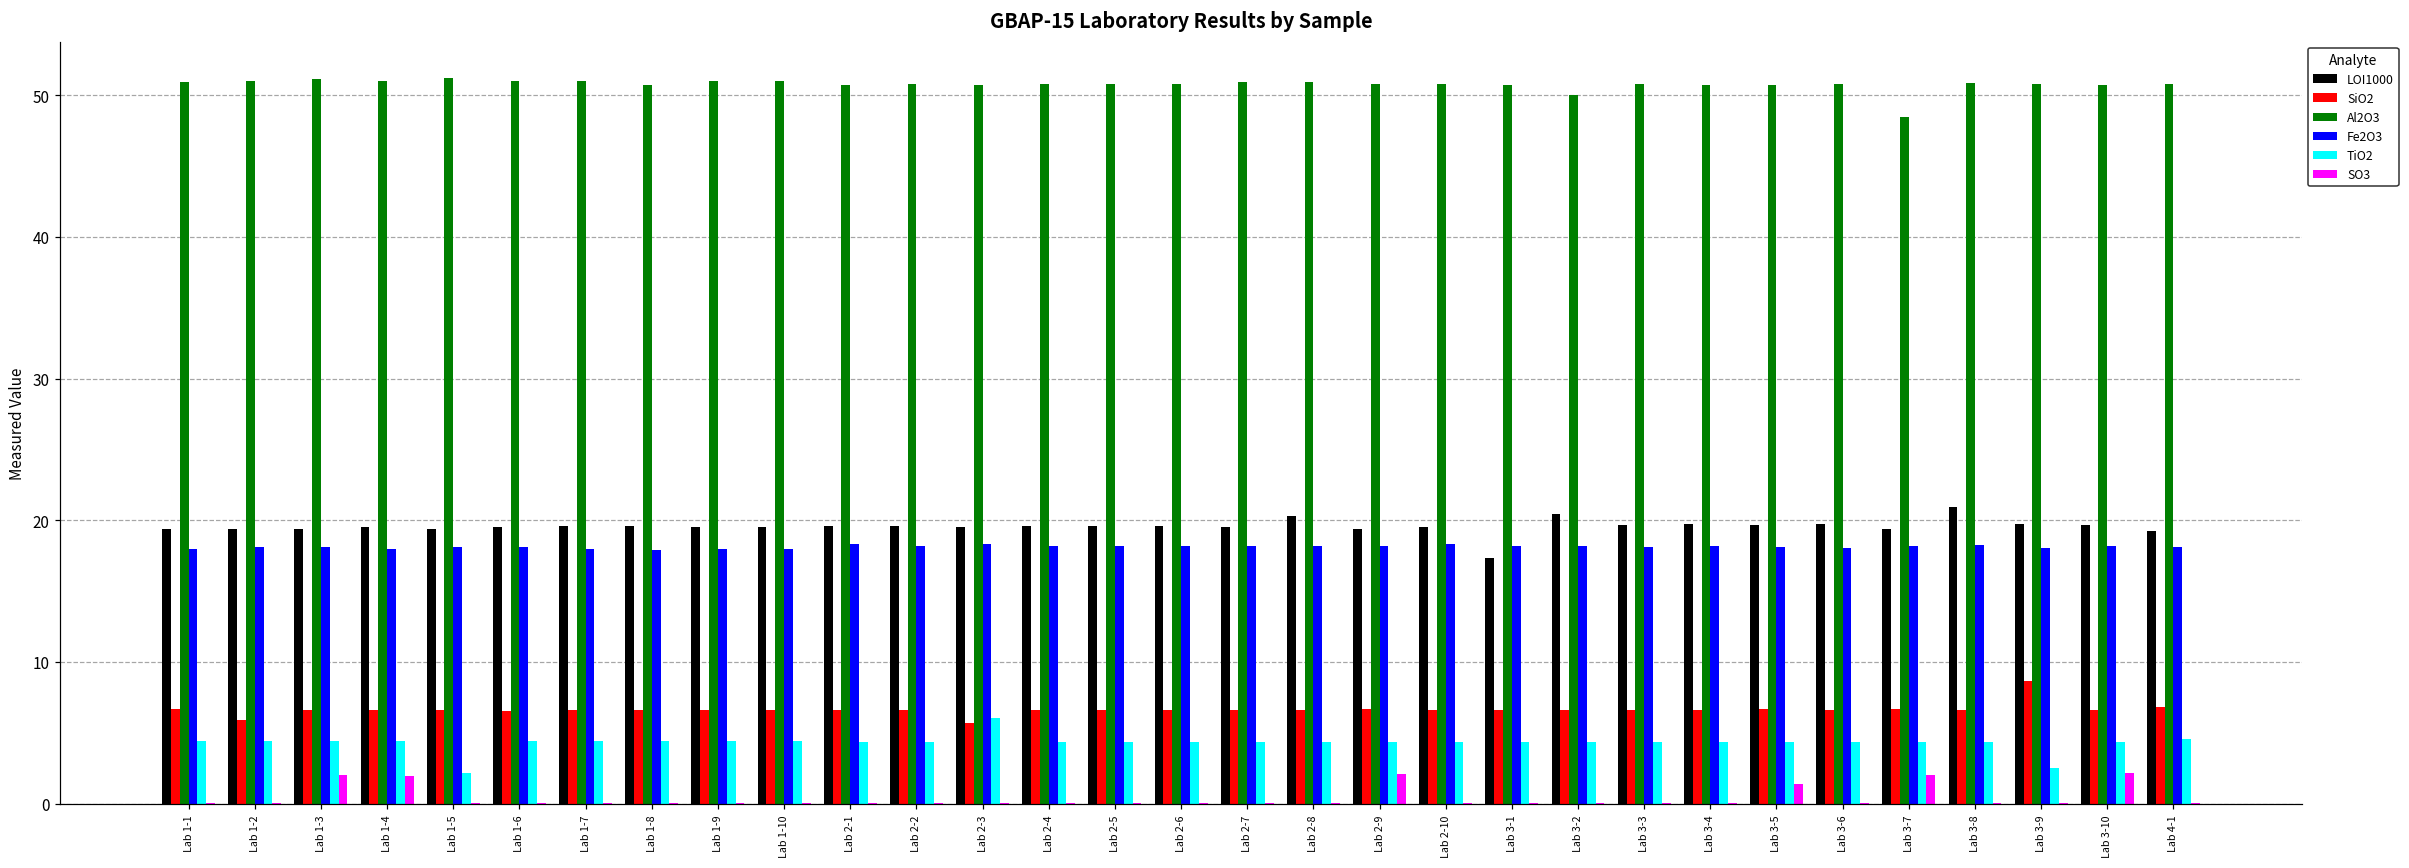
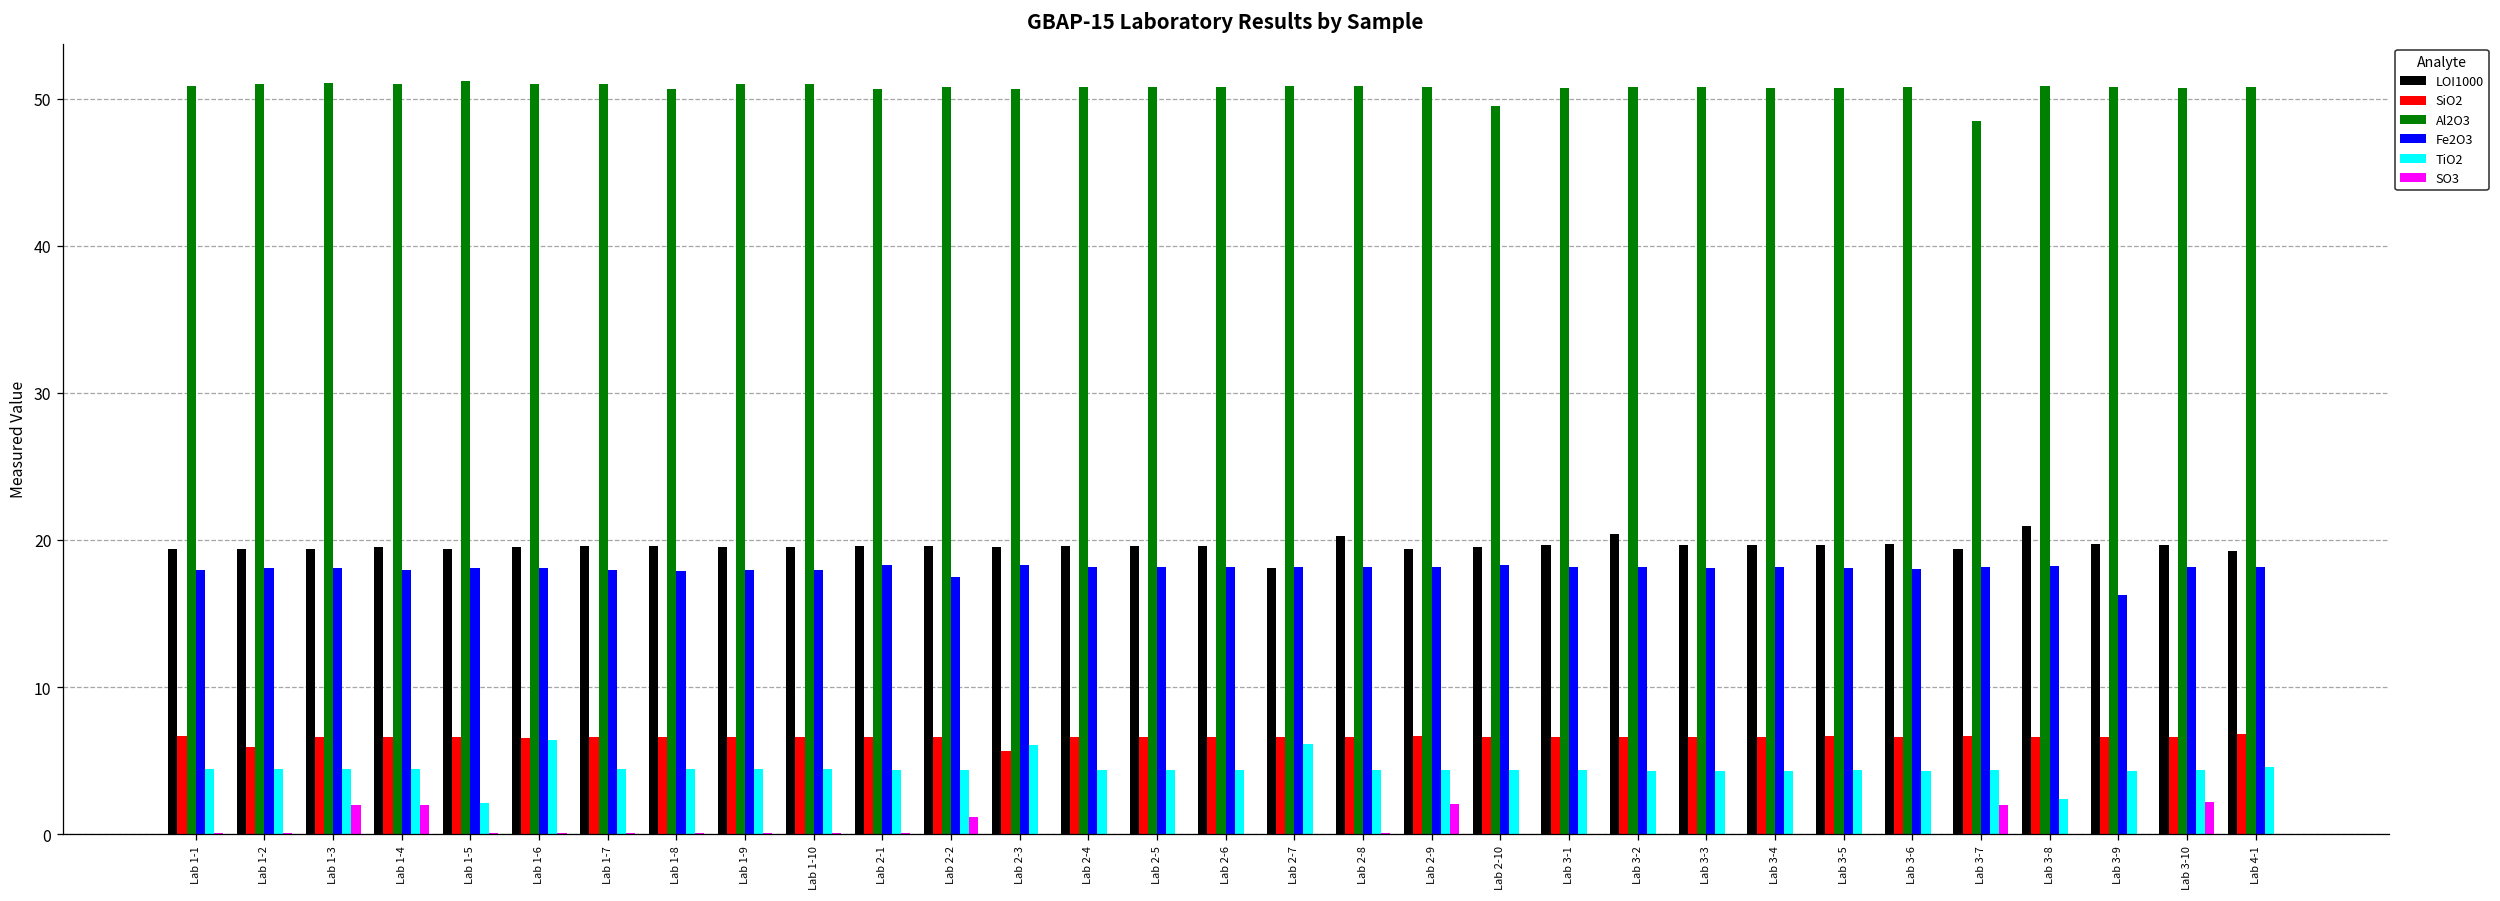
TiO2, Lab 1-6: 4.5 -> 6.4
Fe2O3, Lab 2-2: 18.2 -> 17.5
SO3, Lab 2-2: 0.1 -> 1.2
LOI1000, Lab 2-7: 19.5 -> 18.1
TiO2, Lab 2-7: 4.4 -> 6.1
Al2O3, Lab 2-10: 50.8 -> 49.5
LOI1000, Lab 3-1: 17.3 -> 19.7
Al2O3, Lab 3-2: 50.0 -> 50.8
SO3, Lab 3-5: 1.4 -> 0.1
TiO2, Lab 3-8: 4.4 -> 2.4
SiO2, Lab 3-9: 8.6 -> 6.6
Fe2O3, Lab 3-9: 18.1 -> 16.3
TiO2, Lab 3-9: 2.5 -> 4.3
